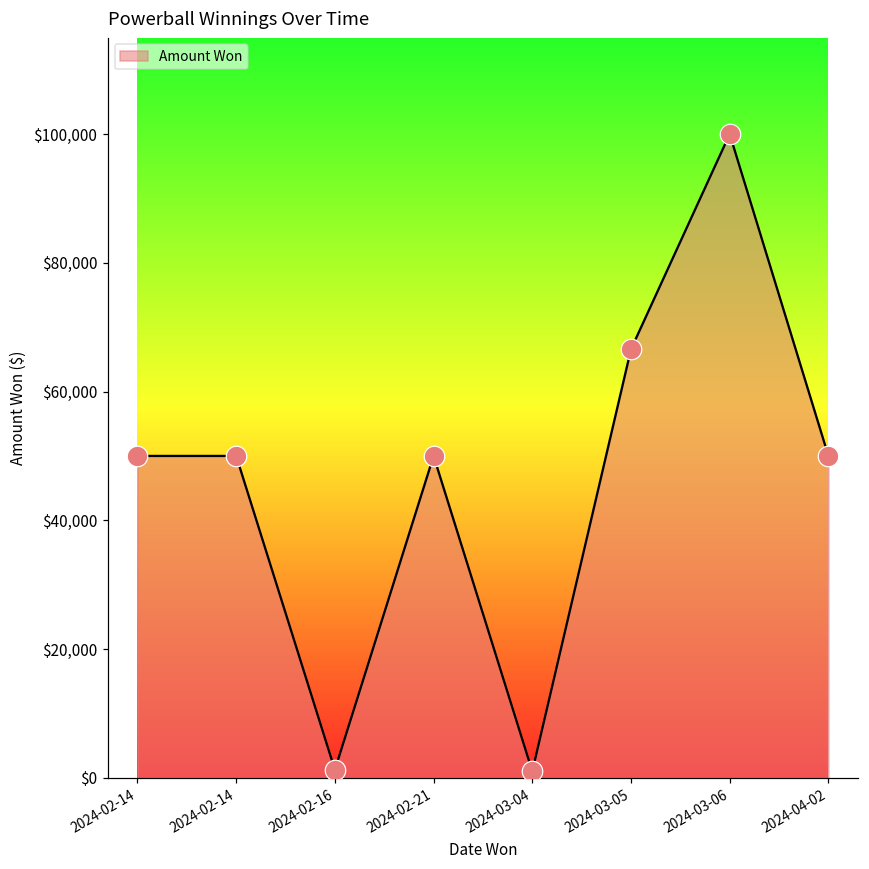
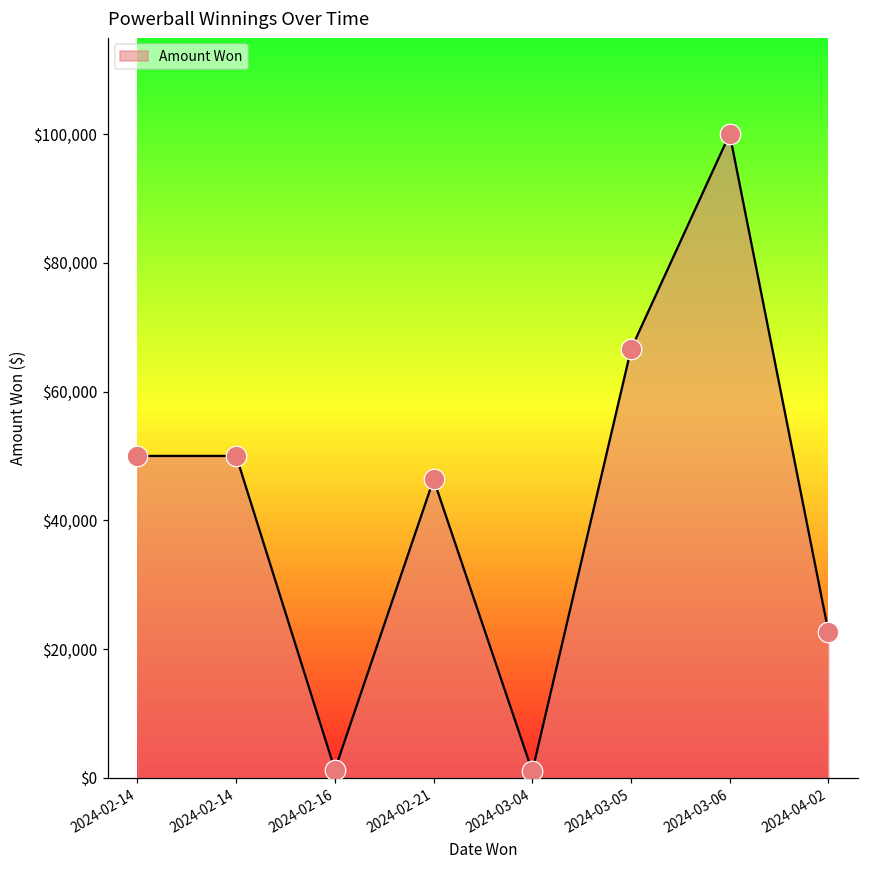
2024-02-21: $50,000 -> $46,000
2024-04-02: $50,000 -> $23,000
